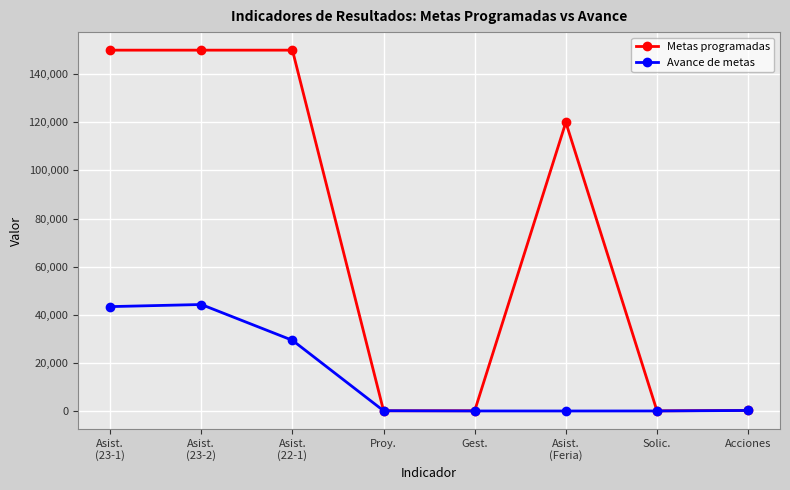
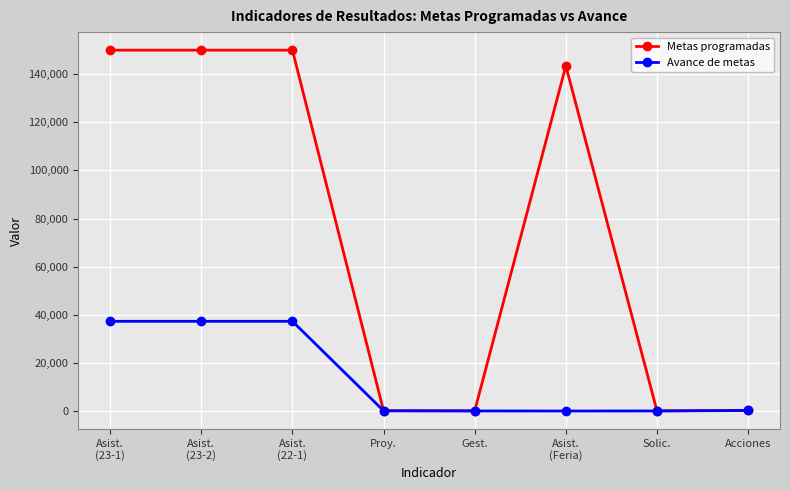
Avance de metas, Asist. (23-1): 43,000 -> 37,000
Avance de metas, Asist. (23-2): 44,000 -> 37,000
Avance de metas, Asist. (22-1): 29,000 -> 37,000
Metas programadas, Asist. (Feria): 120,000 -> 143,000
